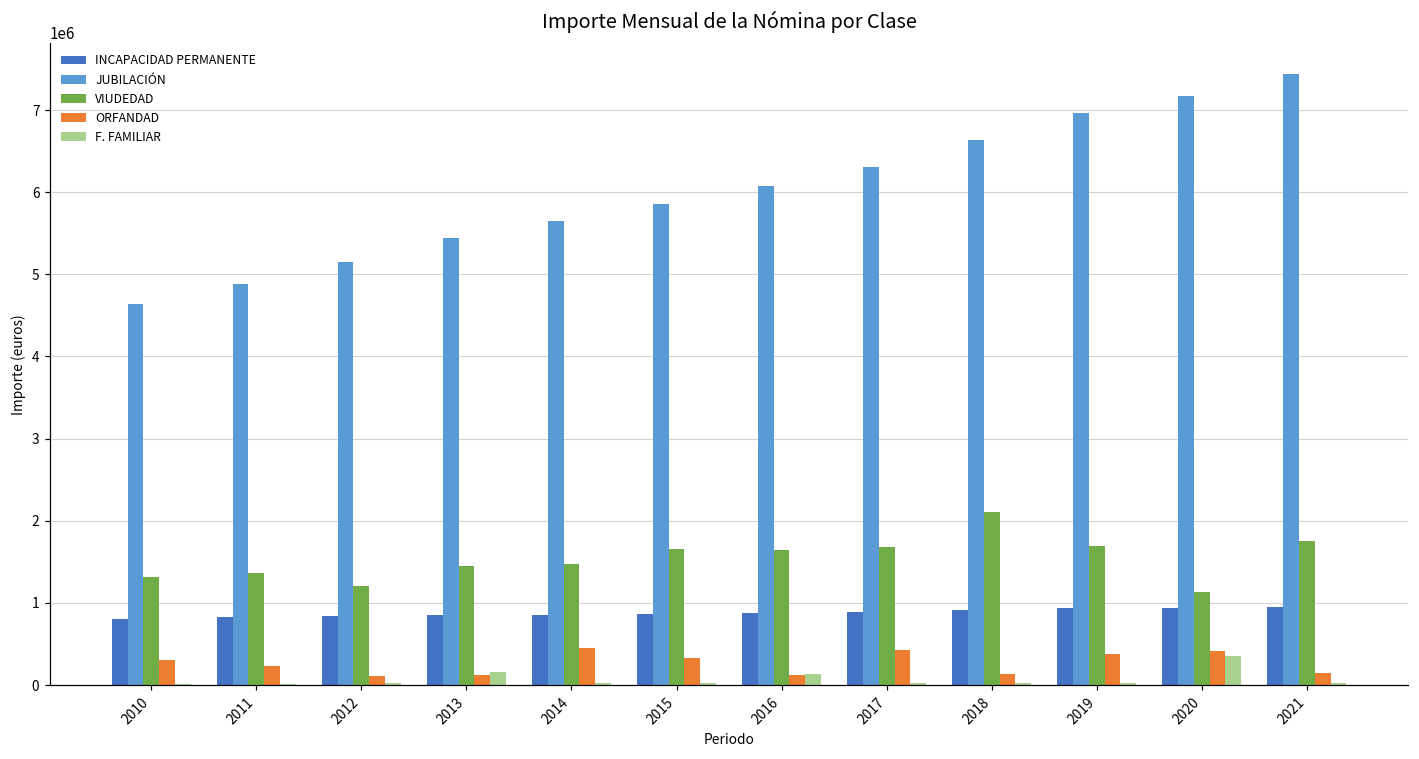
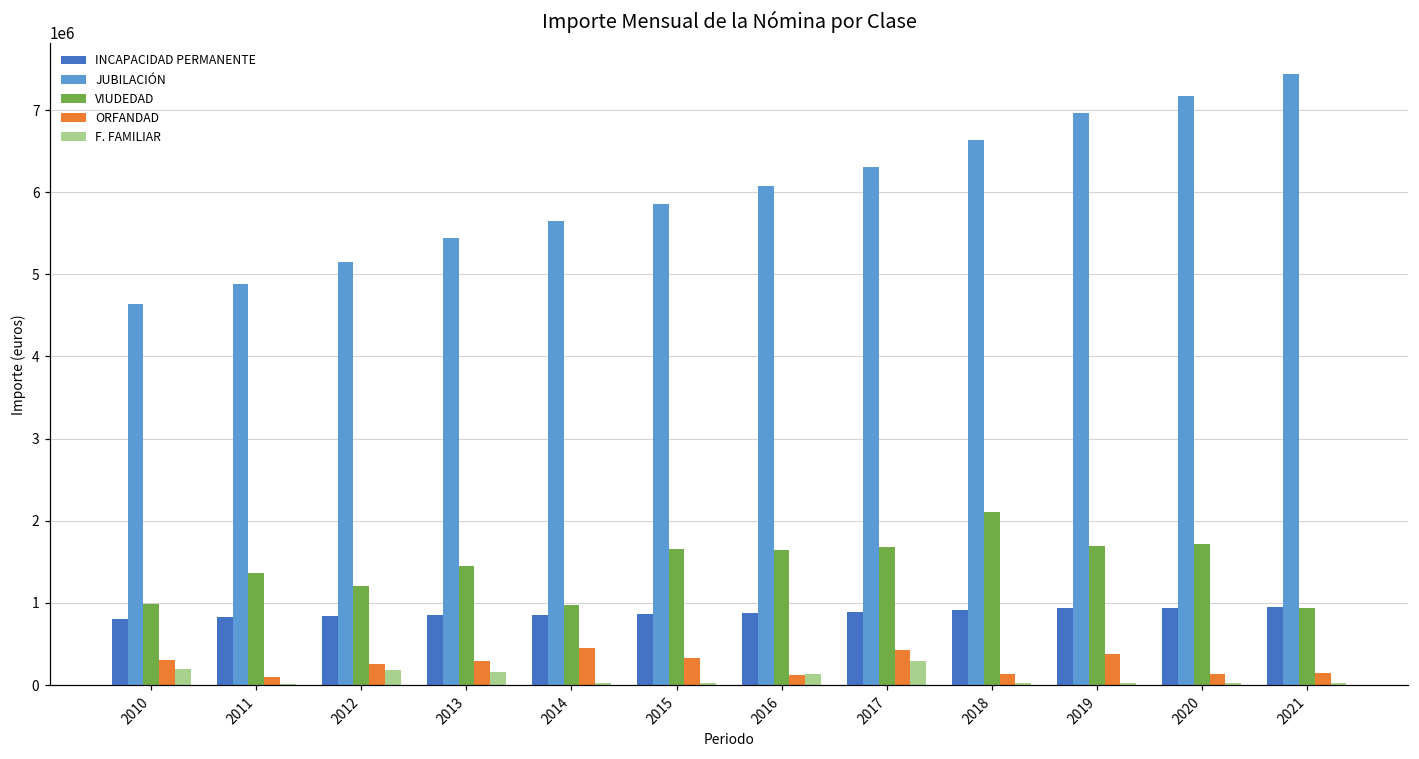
VIUDEDAD, 2010: 1300000 -> 1000000
F. FAMILIAR, 2010: 0 -> 200000
ORFANDAD, 2011: 200000 -> 100000
ORFANDAD, 2012: 100000 -> 300000
F. FAMILIAR, 2012: 0 -> 200000
ORFANDAD, 2013: 100000 -> 300000
VIUDEDAD, 2014: 1500000 -> 1000000
F. FAMILIAR, 2017: 0 -> 300000
VIUDEDAD, 2020: 1100000 -> 1700000
ORFANDAD, 2020: 400000 -> 100000
F. FAMILIAR, 2020: 400000 -> 0
VIUDEDAD, 2021: 1800000 -> 900000
